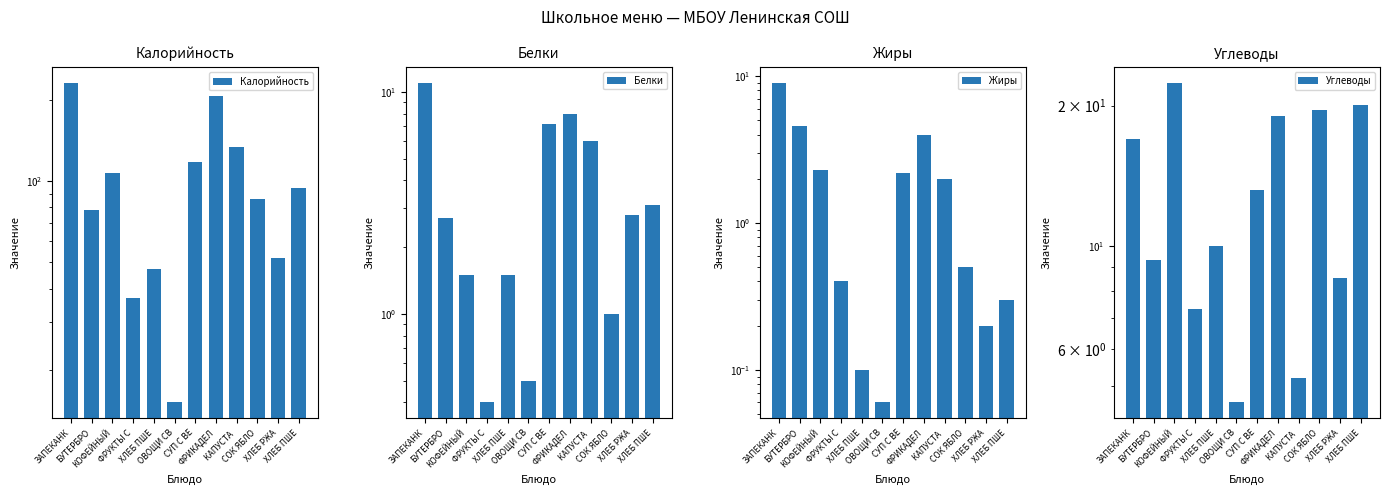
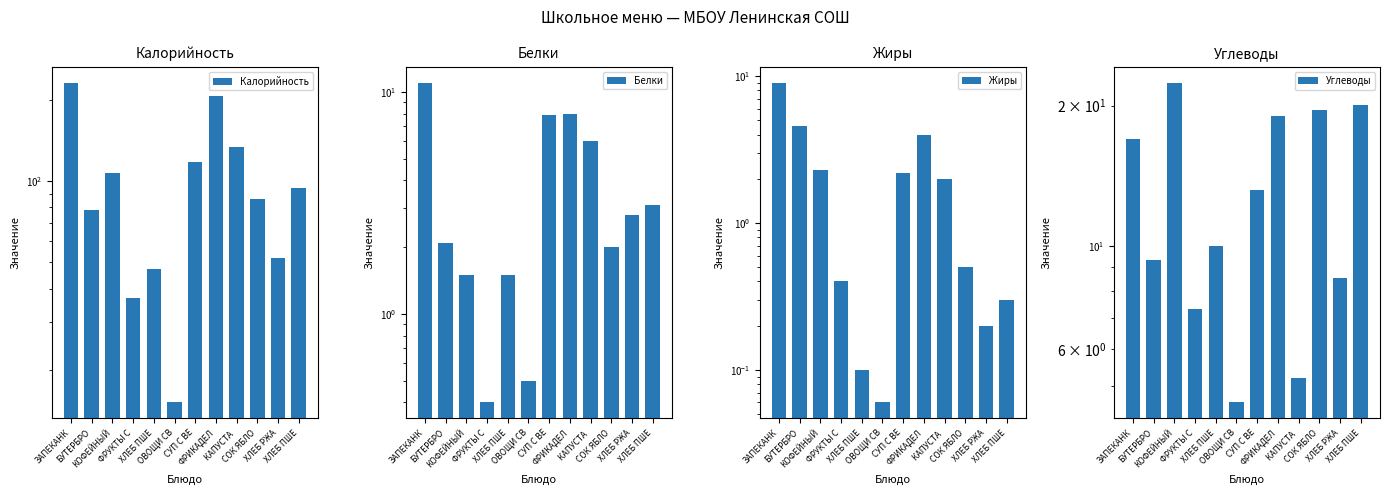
Белки, БУТЕРБРО: 2.7 -> 2.1
Белки, СУП С ВЕ: 7.2 -> 7.9
Белки, СОК ЯБЛО: 1 -> 2
